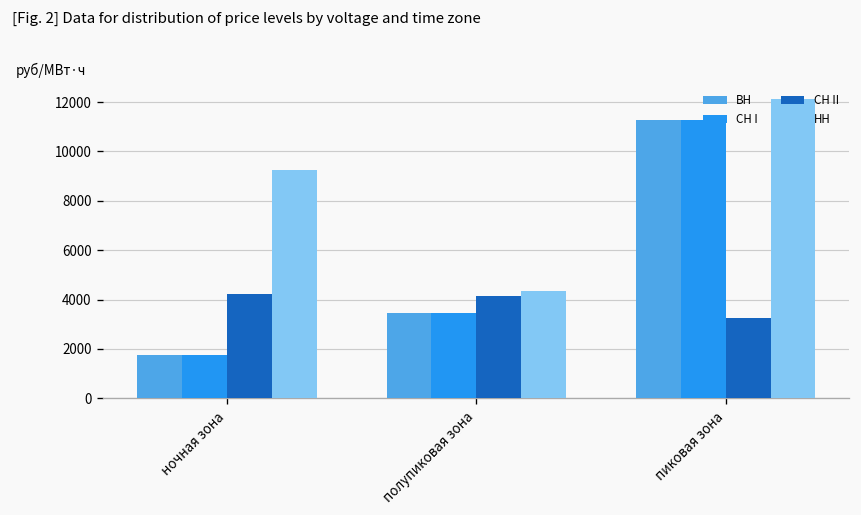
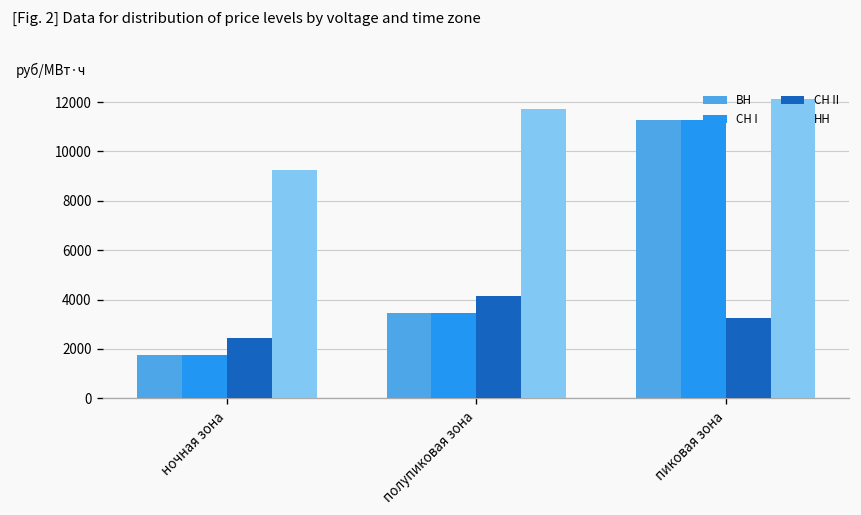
СН II, ночная зона: 4200 -> 2400
НН, полупиковая зона: 4300 -> 11700
